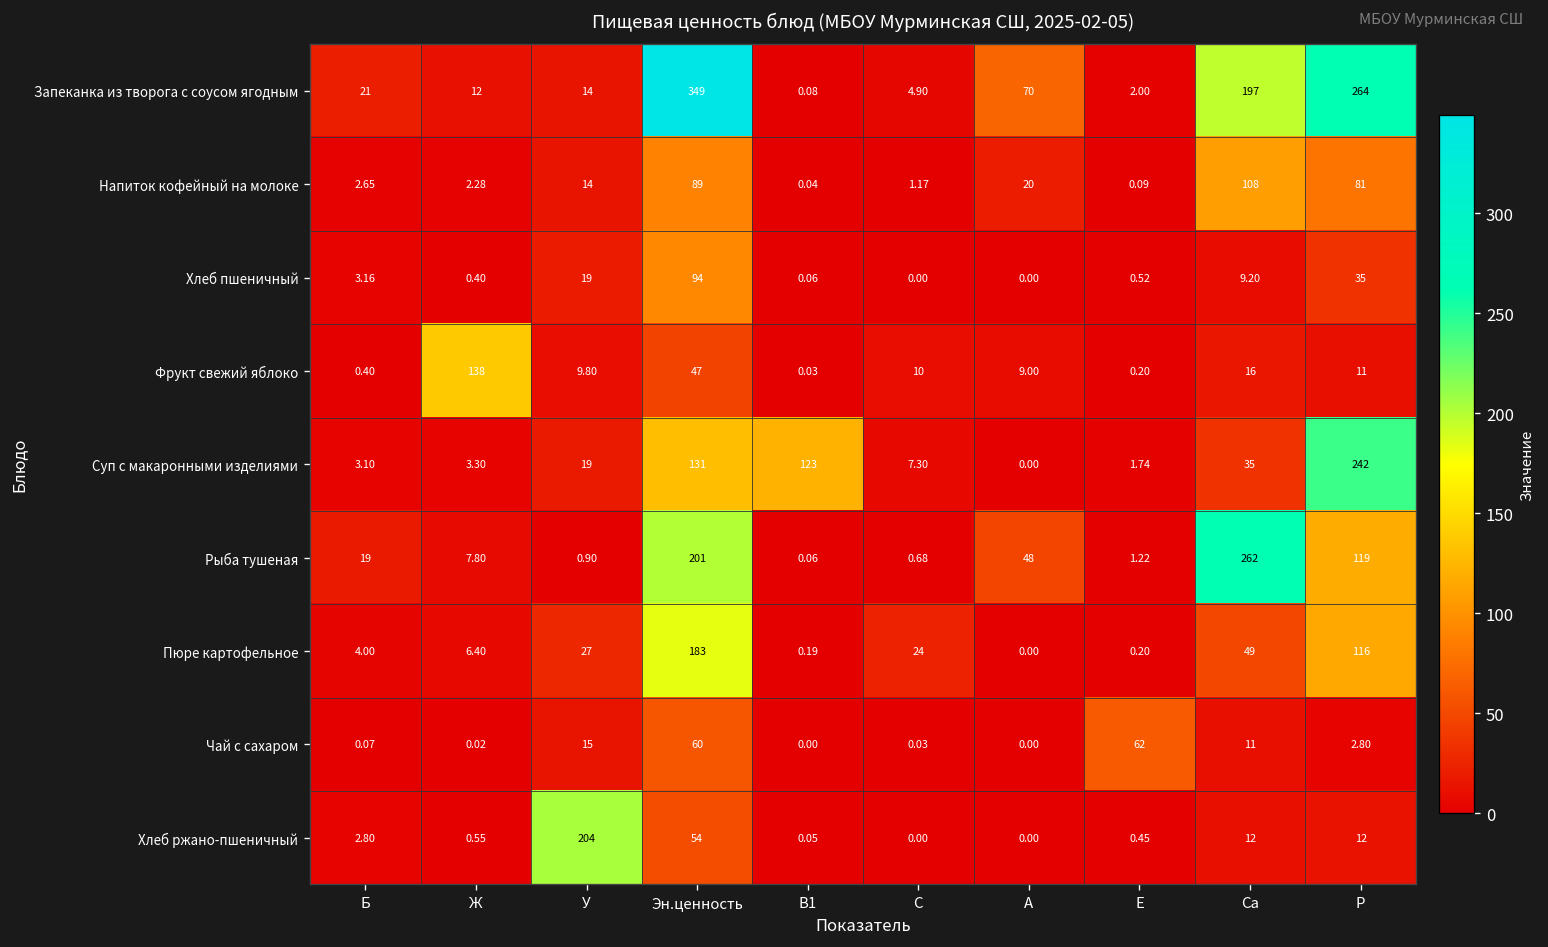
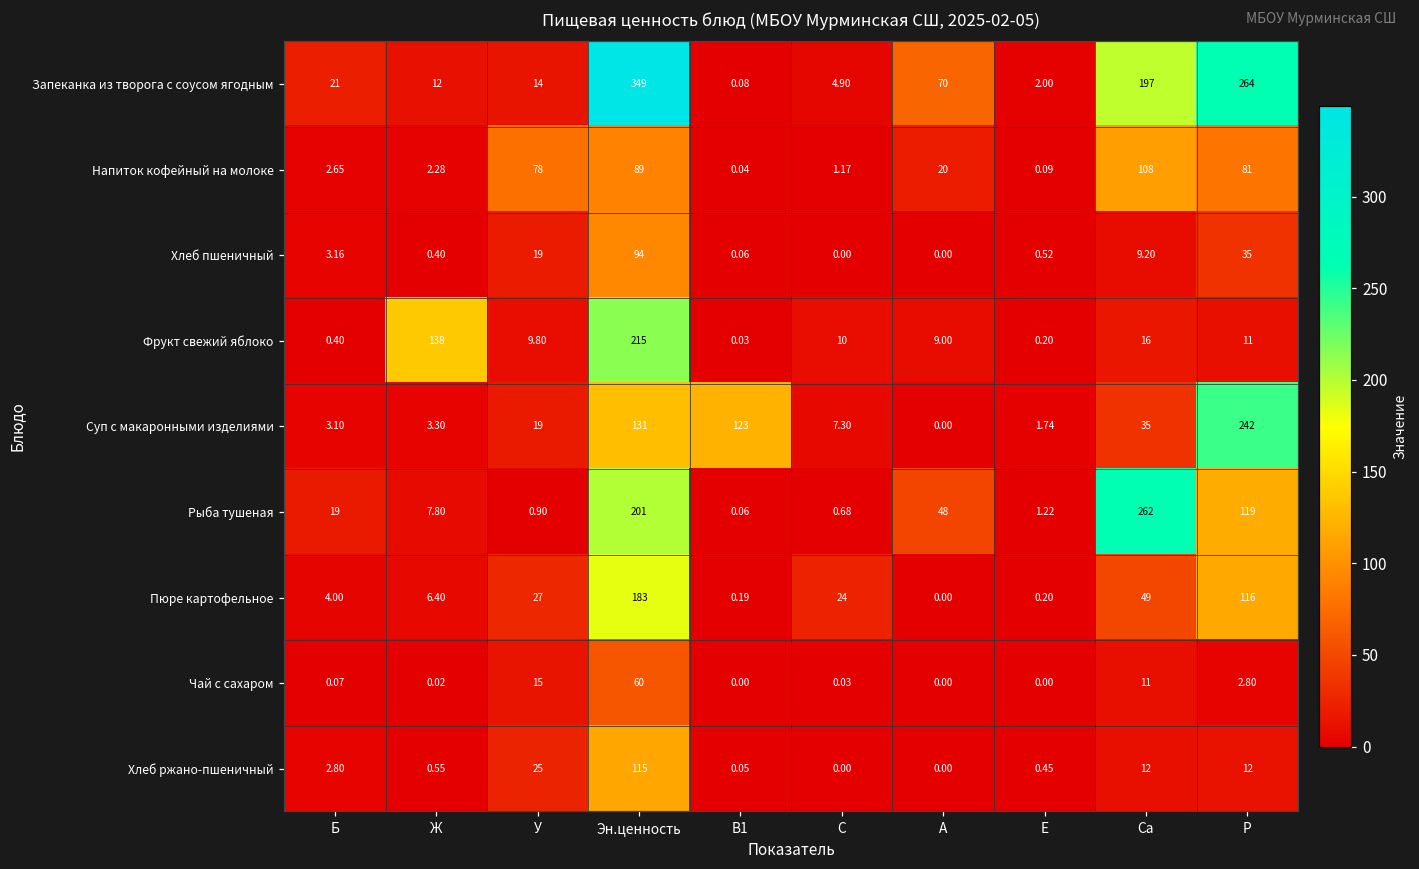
Напиток кофейный на молоке, У: 14 -> 78
Фрукт свежий яблоко, Эн.ценность: 47 -> 215
Чай с сахаром, Е: 62 -> 0.00
Хлеб ржано-пшеничный, У: 204 -> 25
Хлеб ржано-пшеничный, Эн.ценность: 54 -> 115
